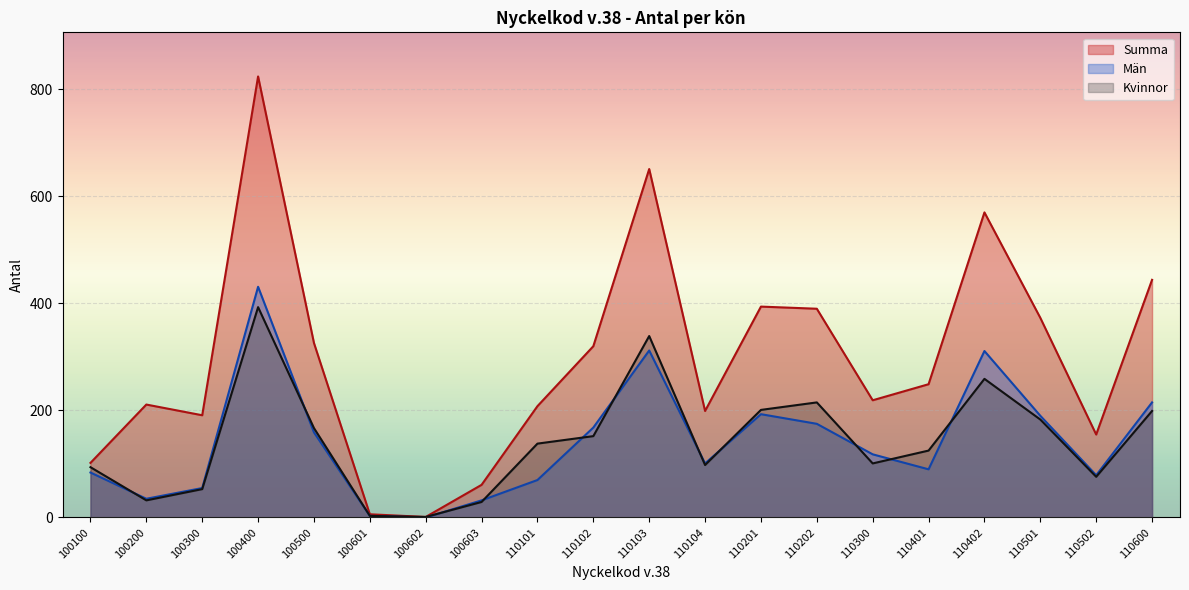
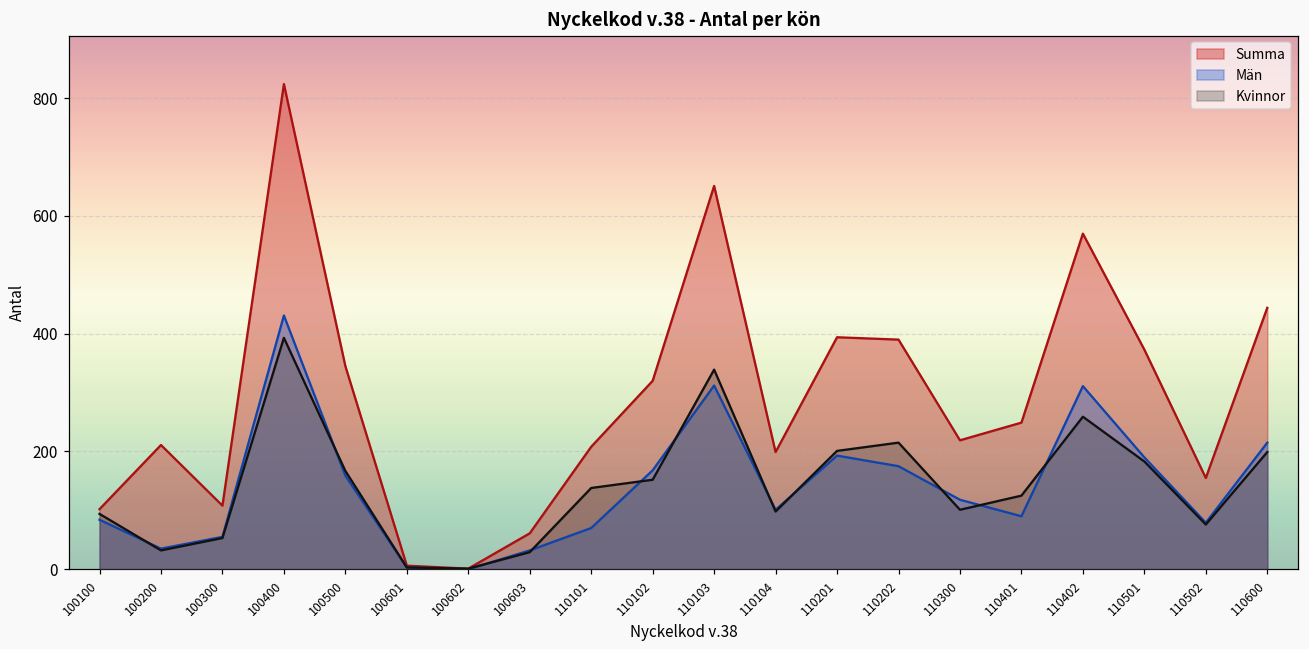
Summa, 100300: 190 -> 110
Summa, 100500: 330 -> 350
